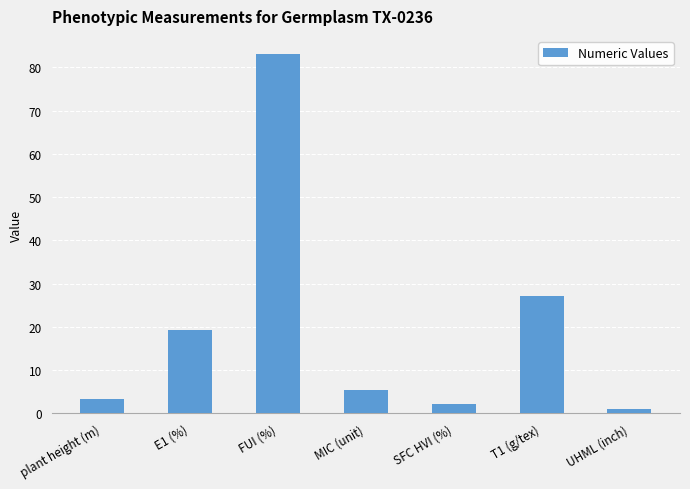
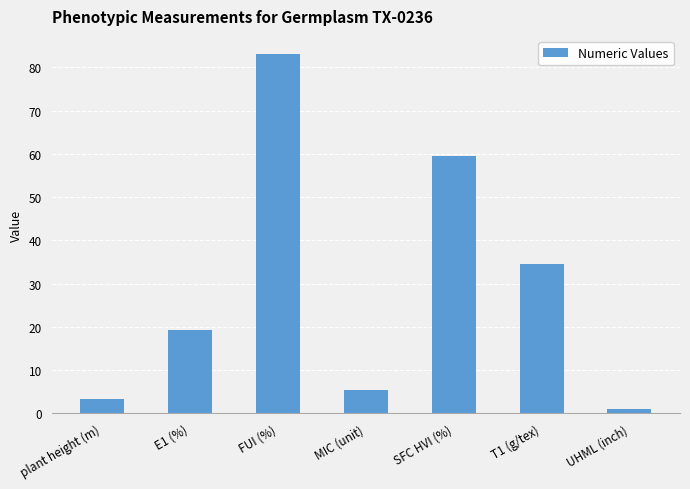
SFC HVI (%): 2 -> 59
T1 (g/tex): 27 -> 35
